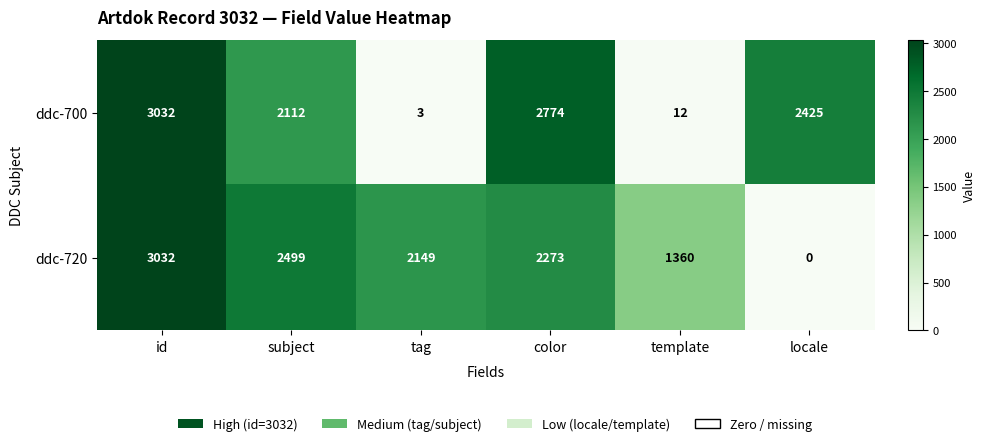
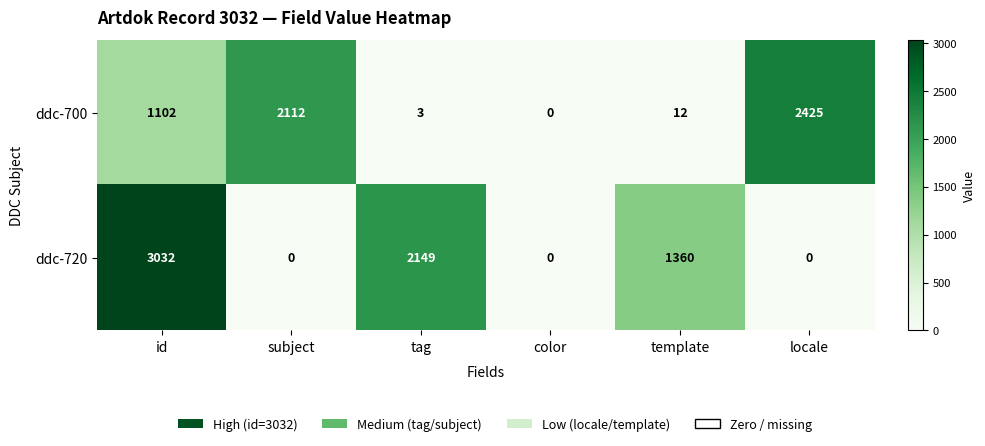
ddc-700, id: 3032 -> 1102
ddc-700, color: 2774 -> 0
ddc-720, subject: 2499 -> 0
ddc-720, color: 2273 -> 0
